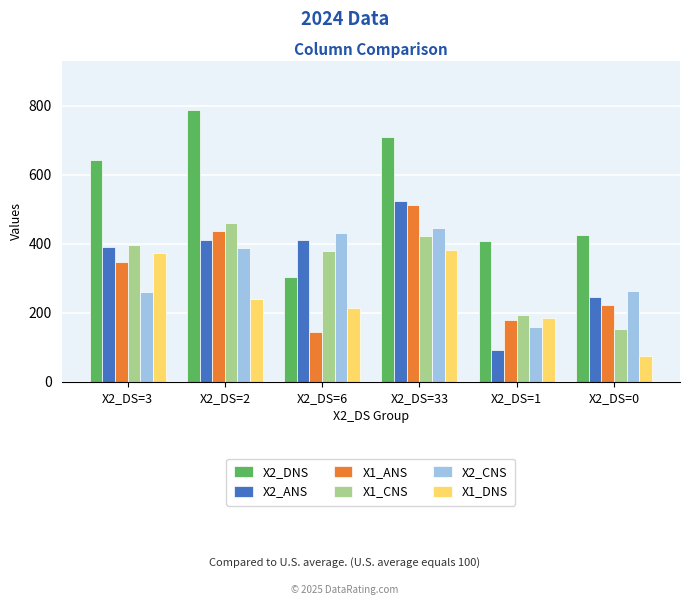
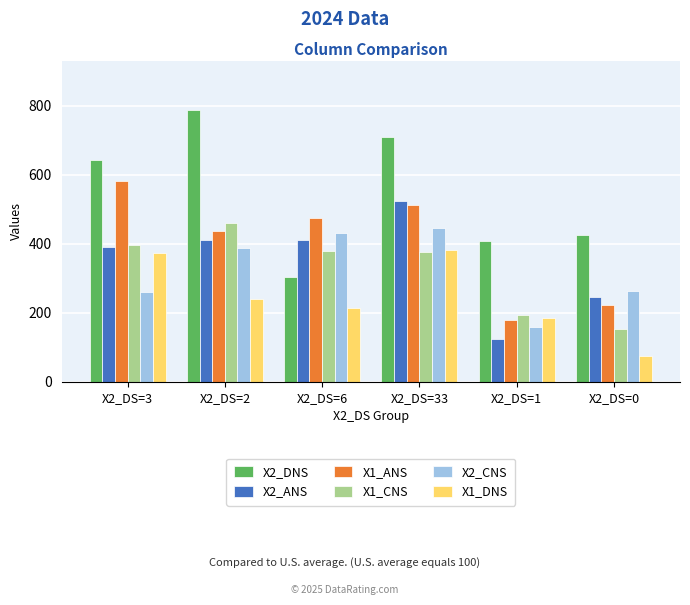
X1_ANS, X2_DS=3: 350 -> 580
X1_ANS, X2_DS=6: 150 -> 480
X1_CNS, X2_DS=33: 420 -> 380
X2_ANS, X2_DS=1: 90 -> 120
